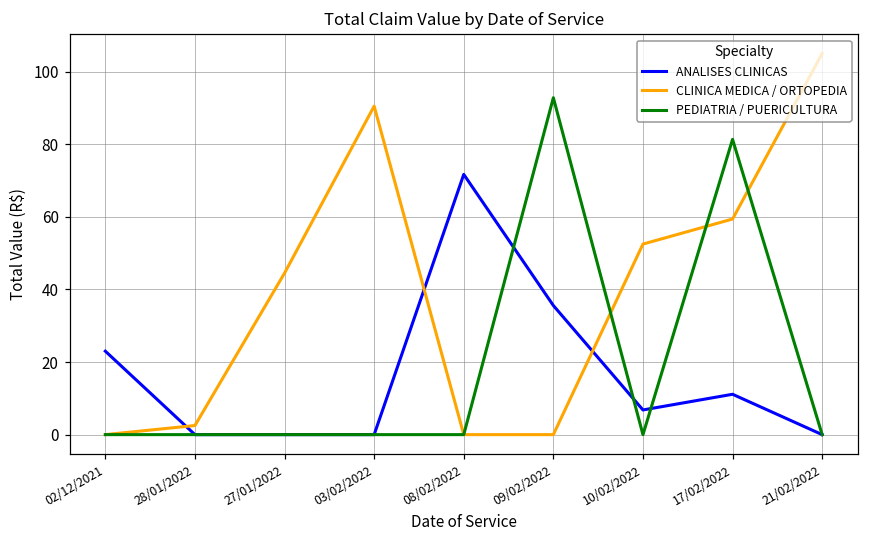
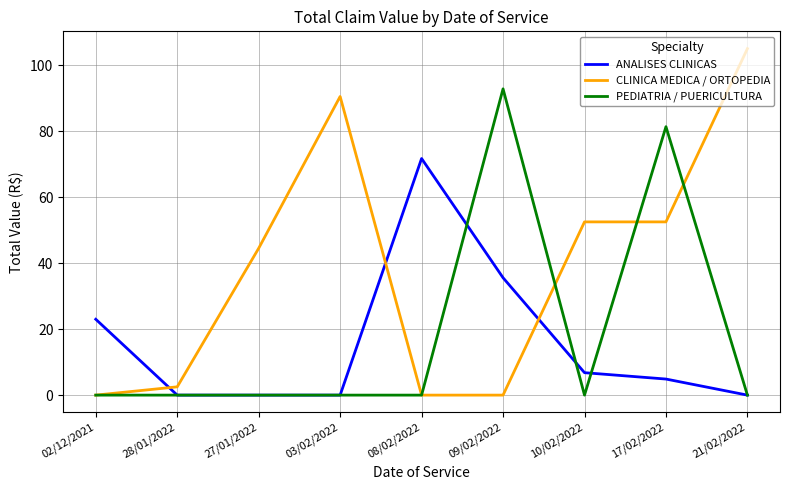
ANALISES CLINICAS, 17/02/2022: 11 -> 5
CLINICA MEDICA / ORTOPEDIA, 17/02/2022: 59 -> 53
